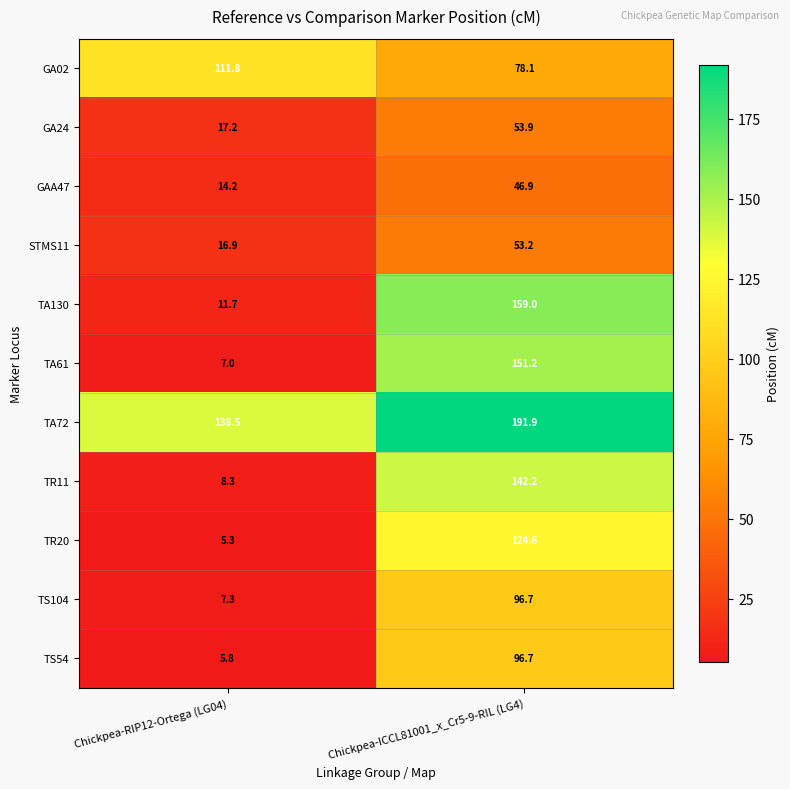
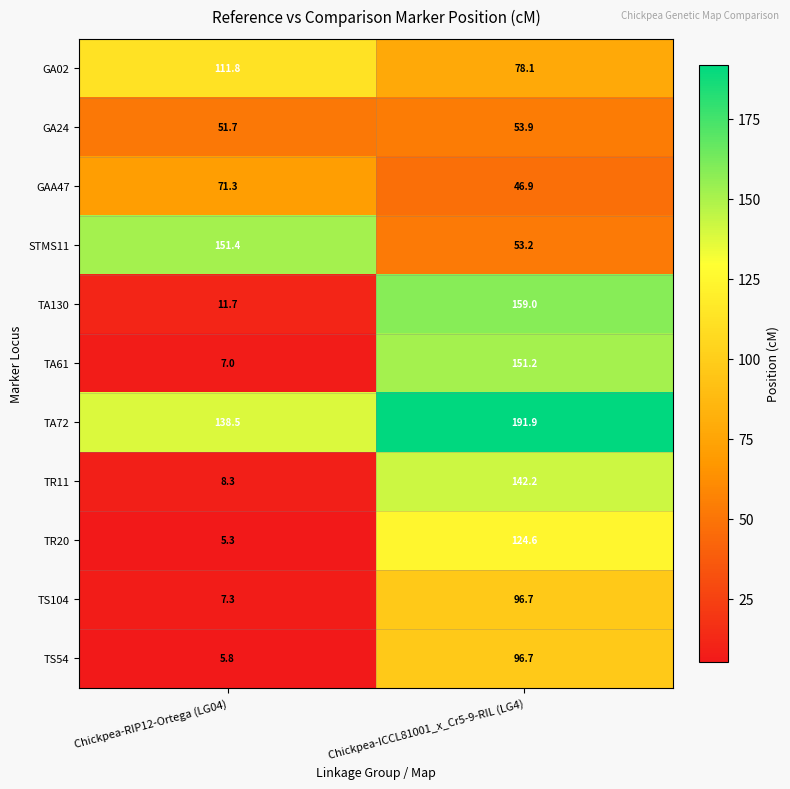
GA24, Chickpea-RIP12-Ortega (LG04): 17.2 -> 51.7
GAA47, Chickpea-RIP12-Ortega (LG04): 14.2 -> 71.3
STMS11, Chickpea-RIP12-Ortega (LG04): 16.9 -> 151.4
